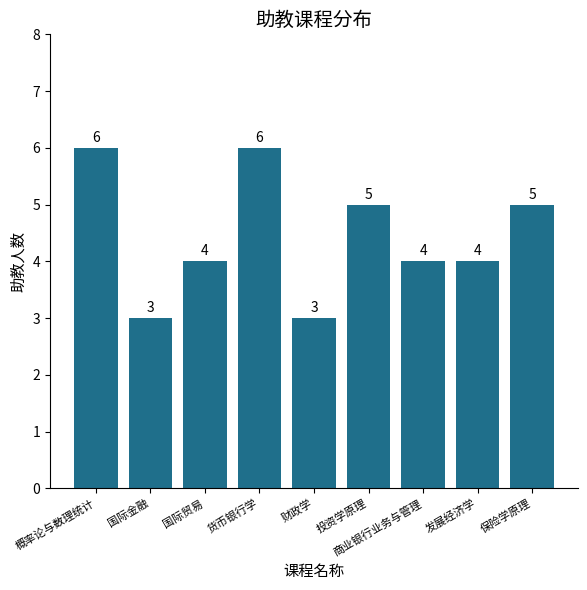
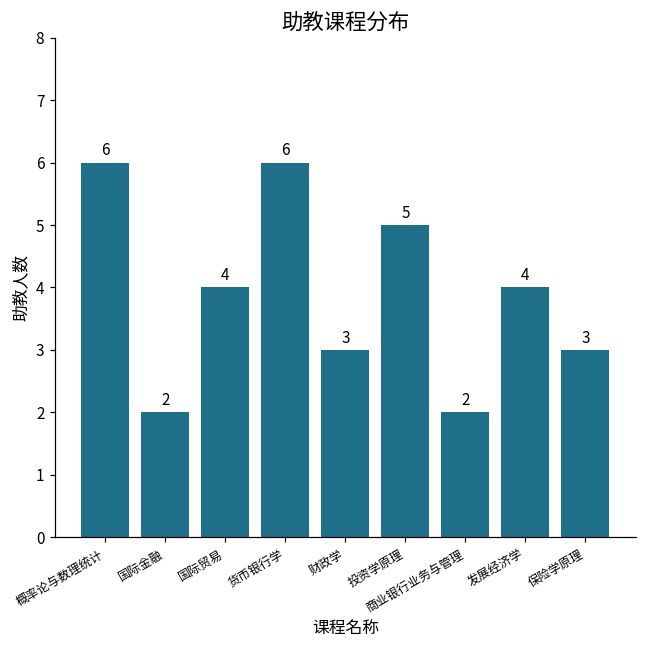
国际金融: 3 -> 2
商业银行业务与管理: 4 -> 2
保险学原理: 5 -> 3
